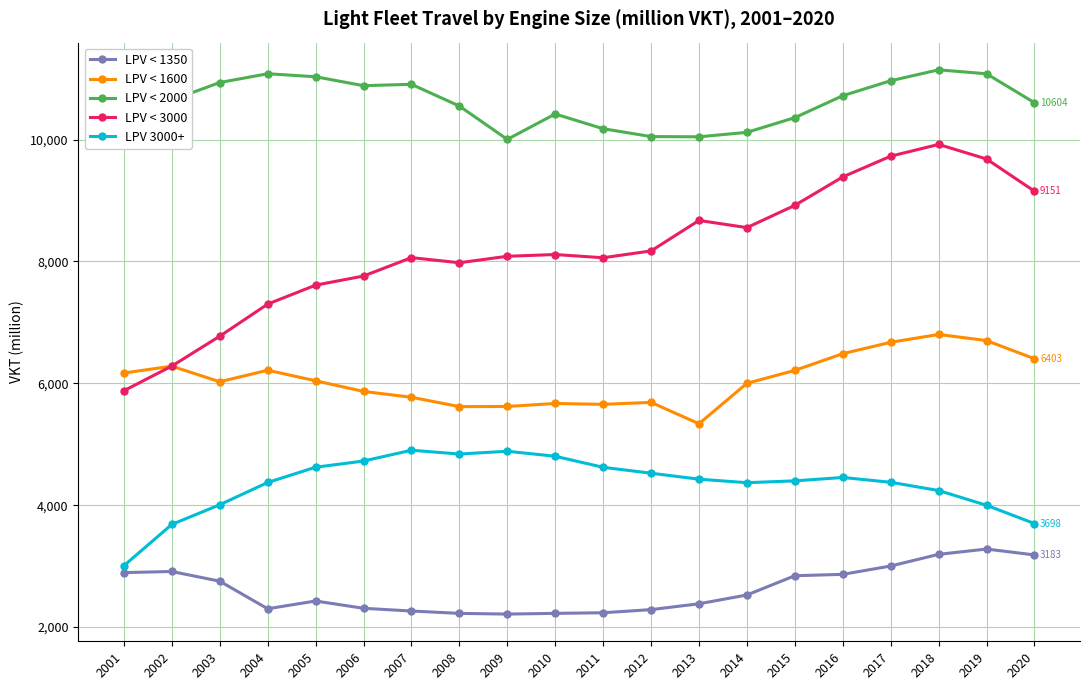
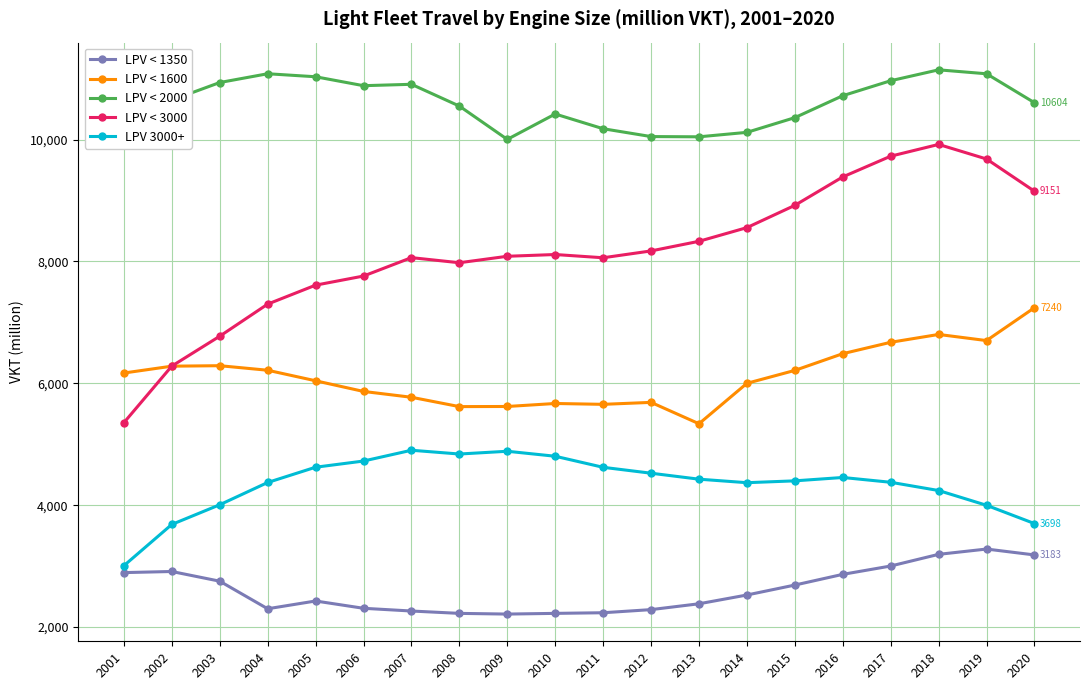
LPV < 3000, 2001: 5,900 -> 5,400
LPV < 1600, 2003: 6,000 -> 6,300
LPV < 3000, 2013: 8,700 -> 8,300
LPV < 1350, 2015: 2,800 -> 2,700
LPV < 1600, 2020: 6403 -> 7240
